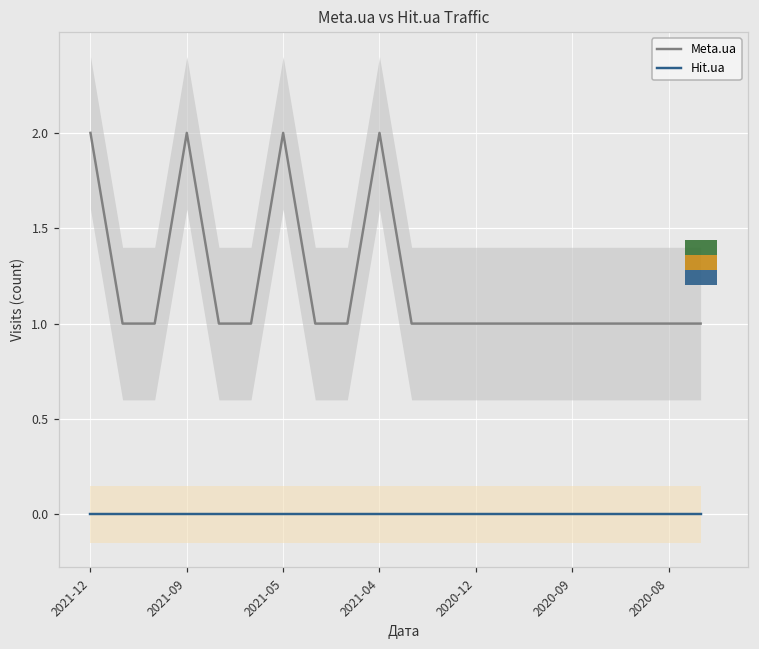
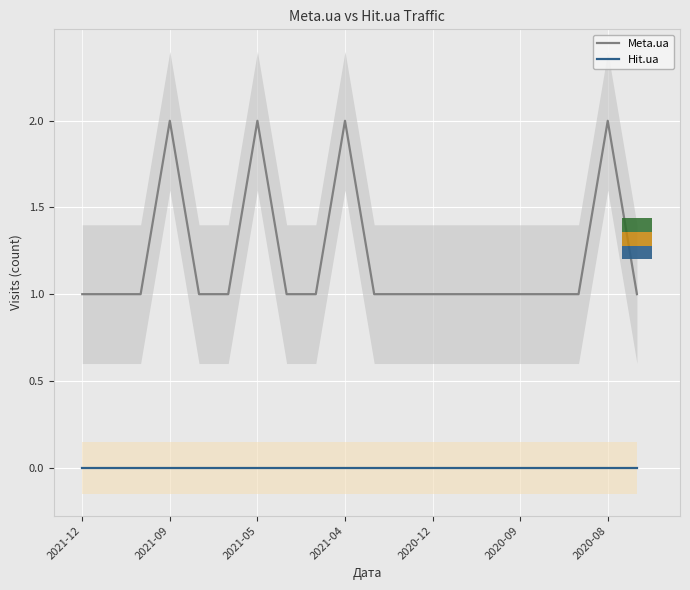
Meta.ua, 2021-12: 2 -> 1
Meta.ua, 2020-08: 1 -> 2
